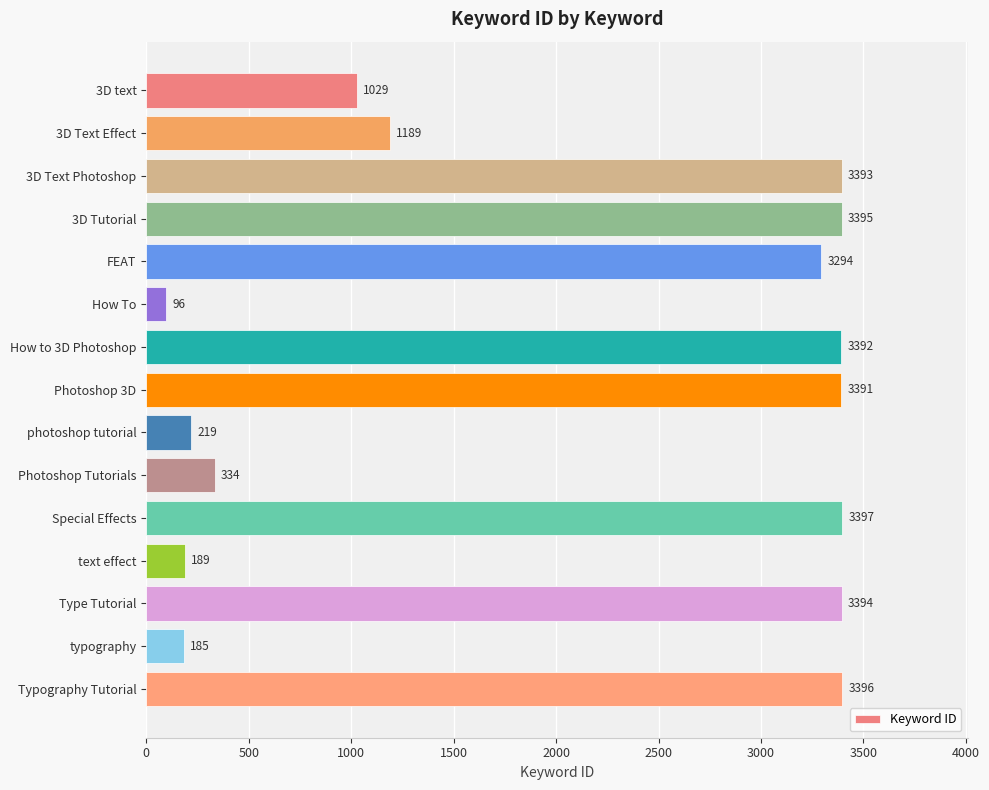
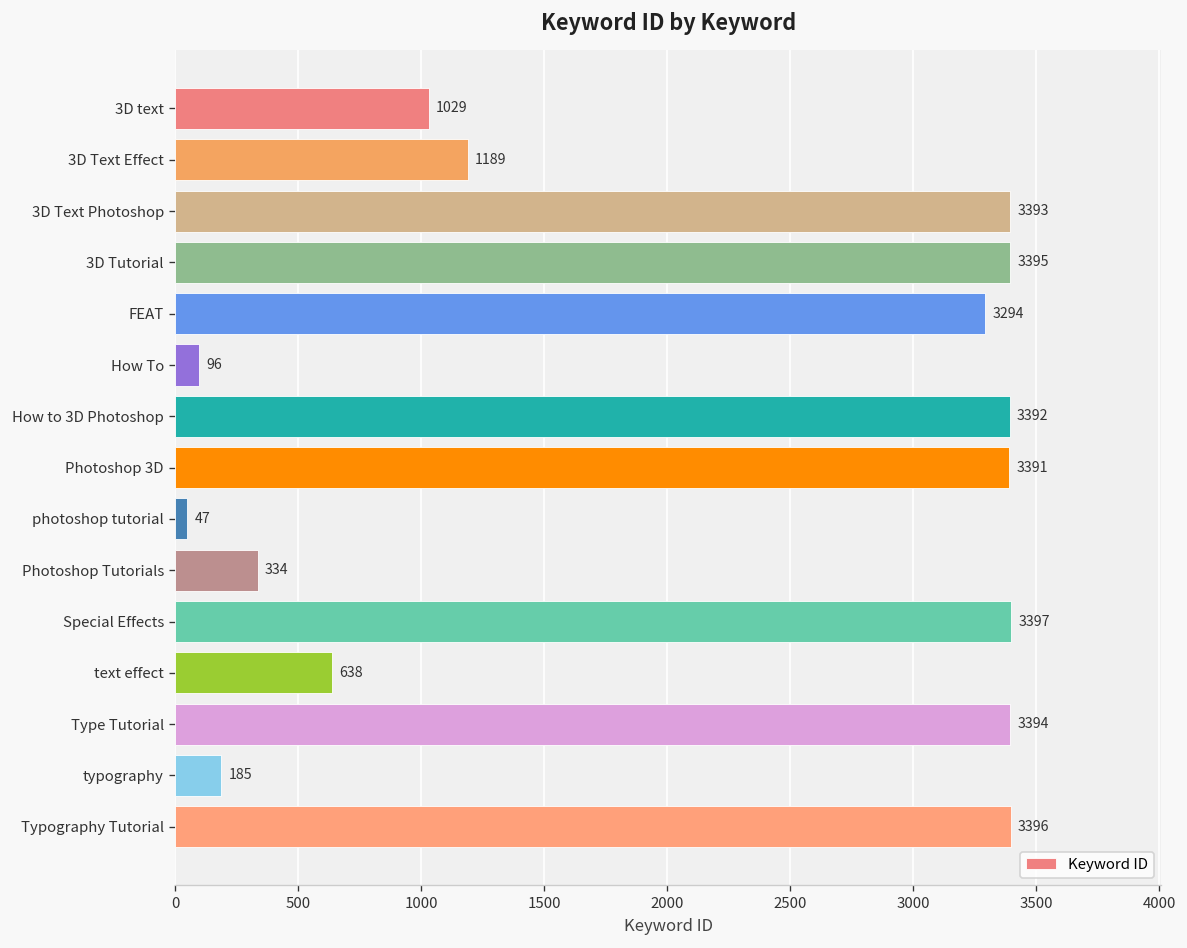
photoshop tutorial: 219 -> 47
text effect: 189 -> 638
